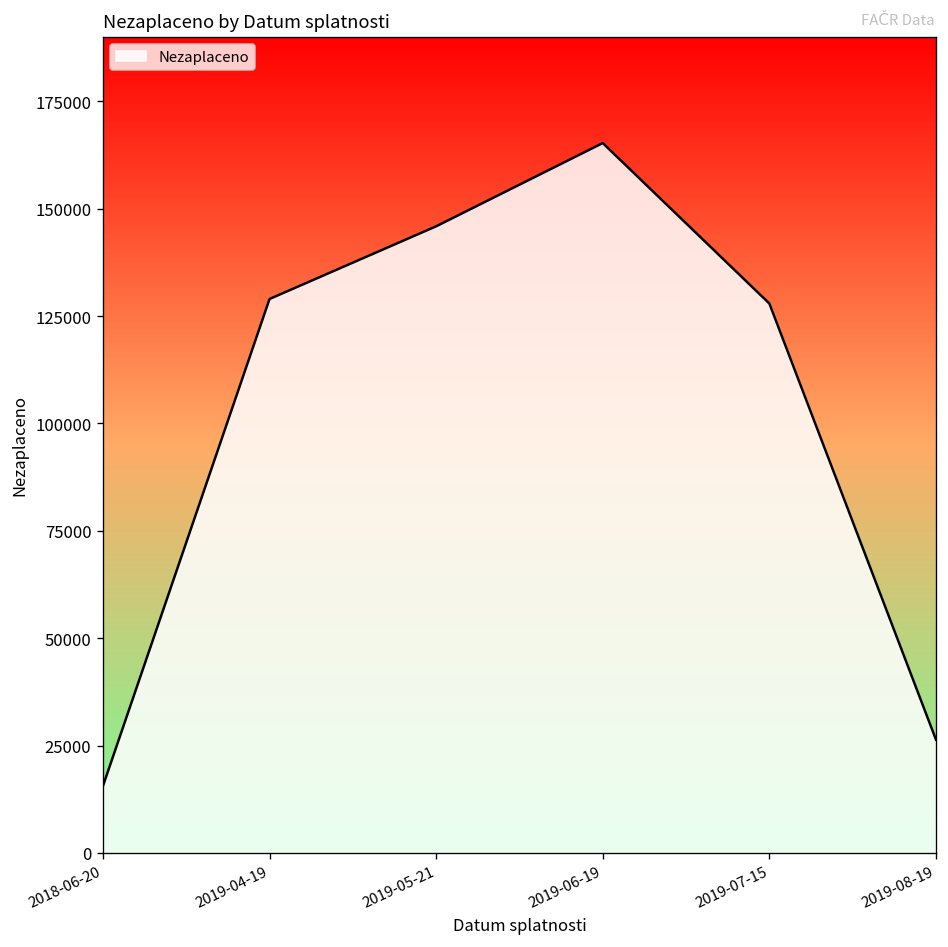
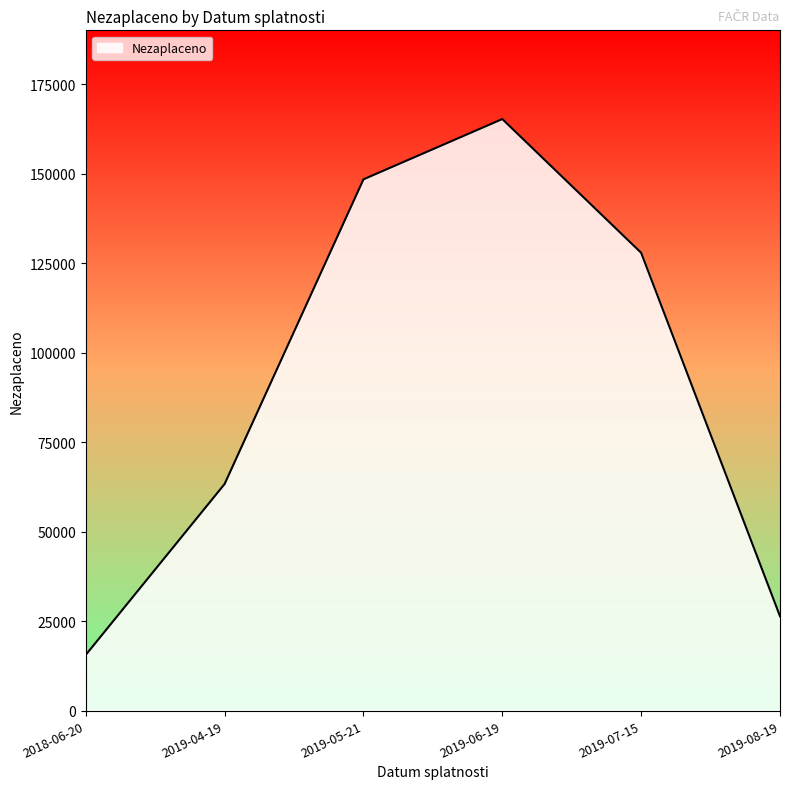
2019-04-19: 129000 -> 63000
2019-05-21: 146000 -> 148000
